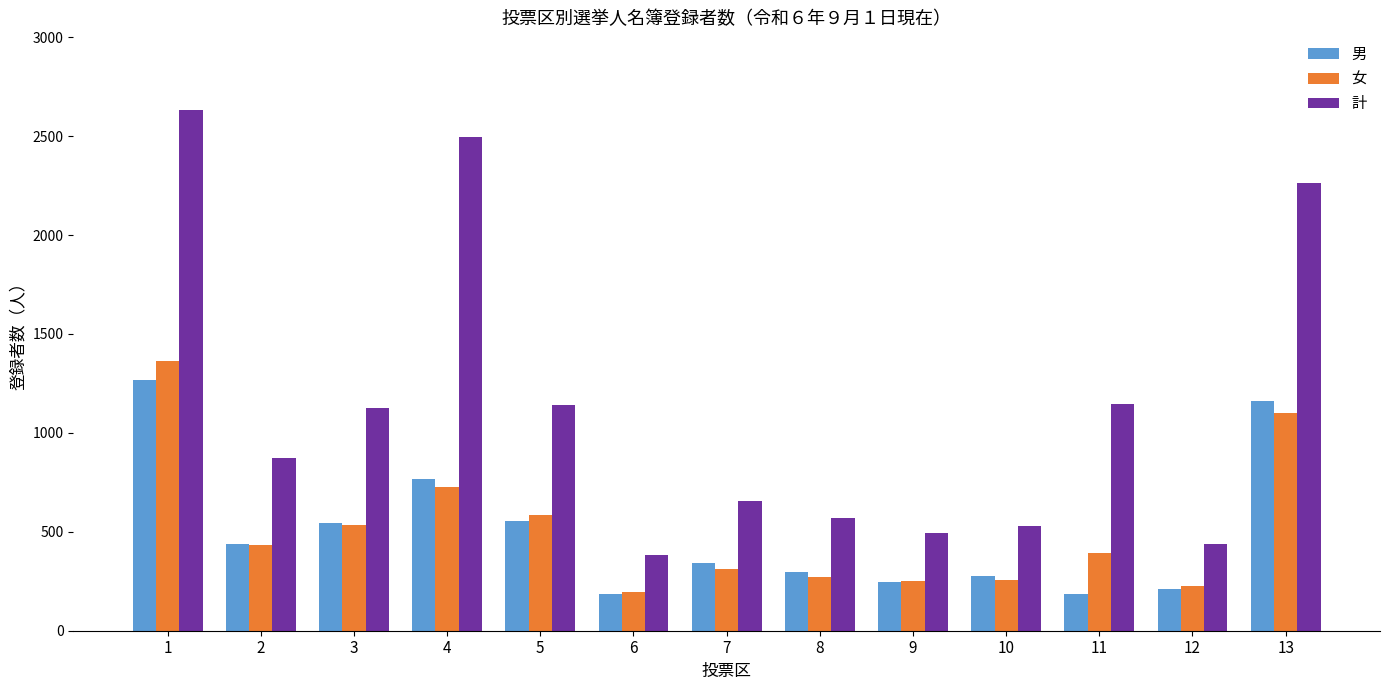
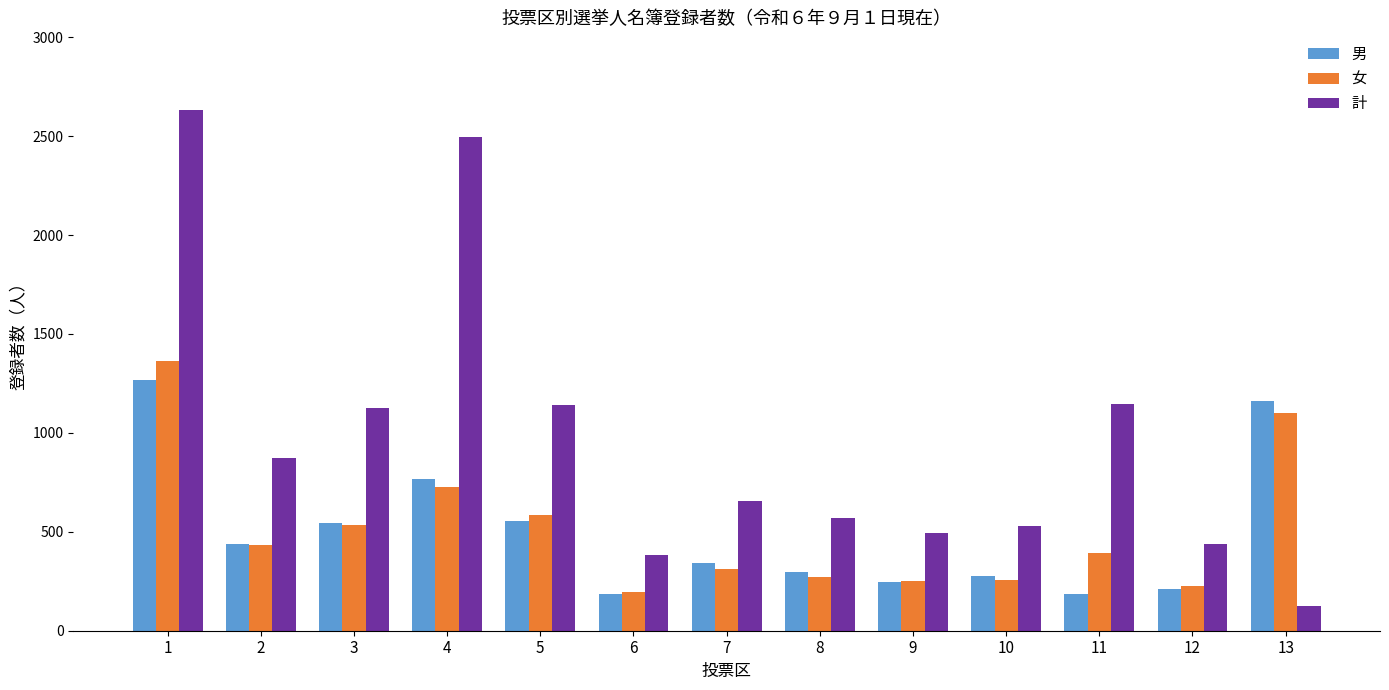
計, 13: 2260 -> 130
